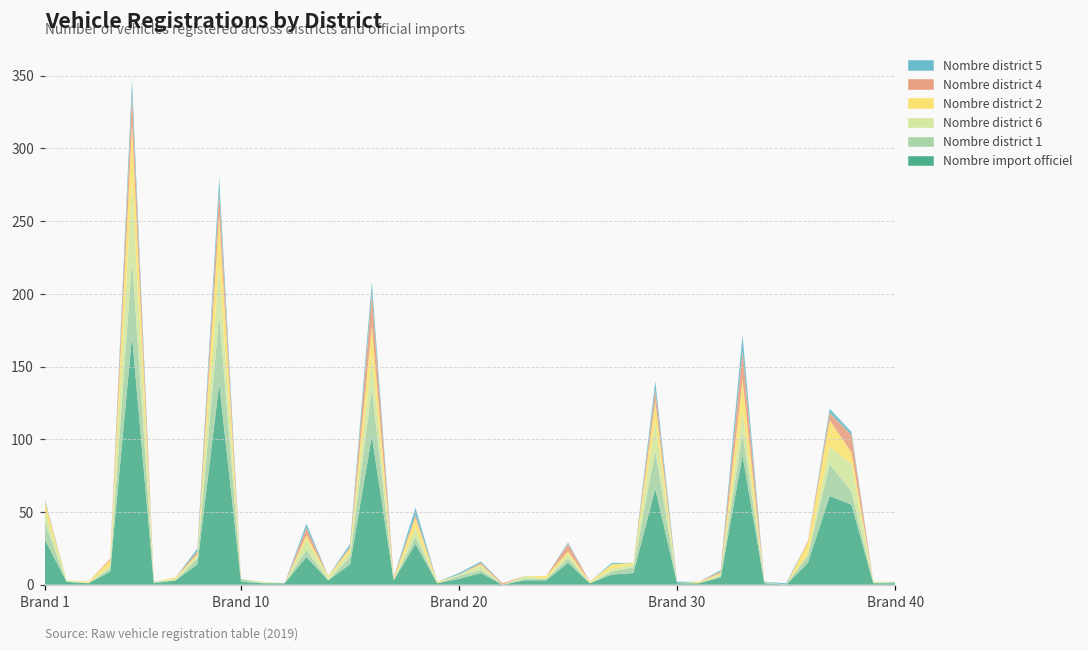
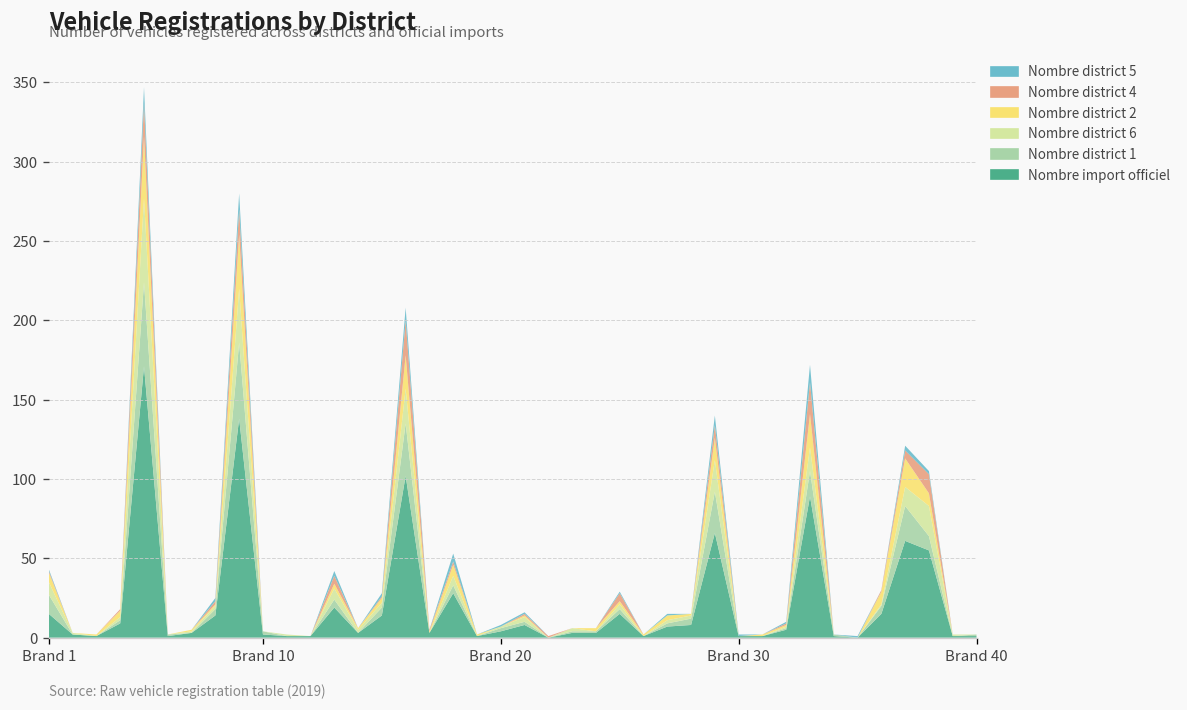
Nombre import officiel, Brand 1: 31 -> 15
